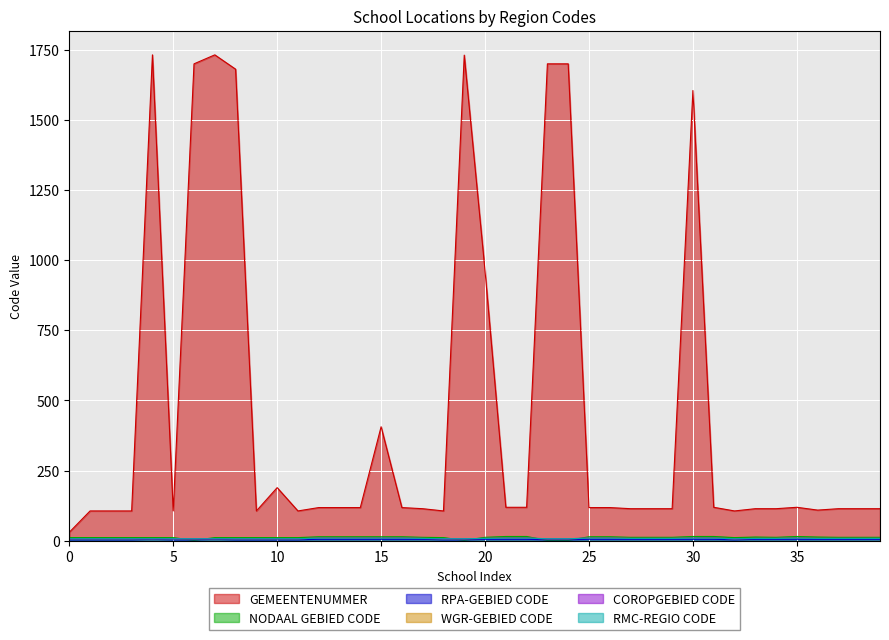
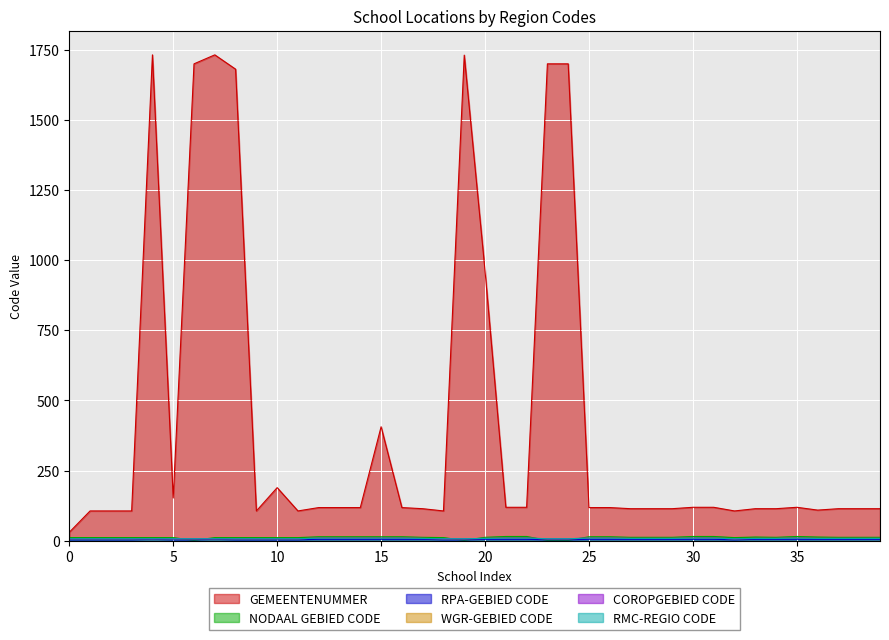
GEMEENTENUMMER, 5: 110 -> 150
GEMEENTENUMMER, 30: 1600 -> 120
